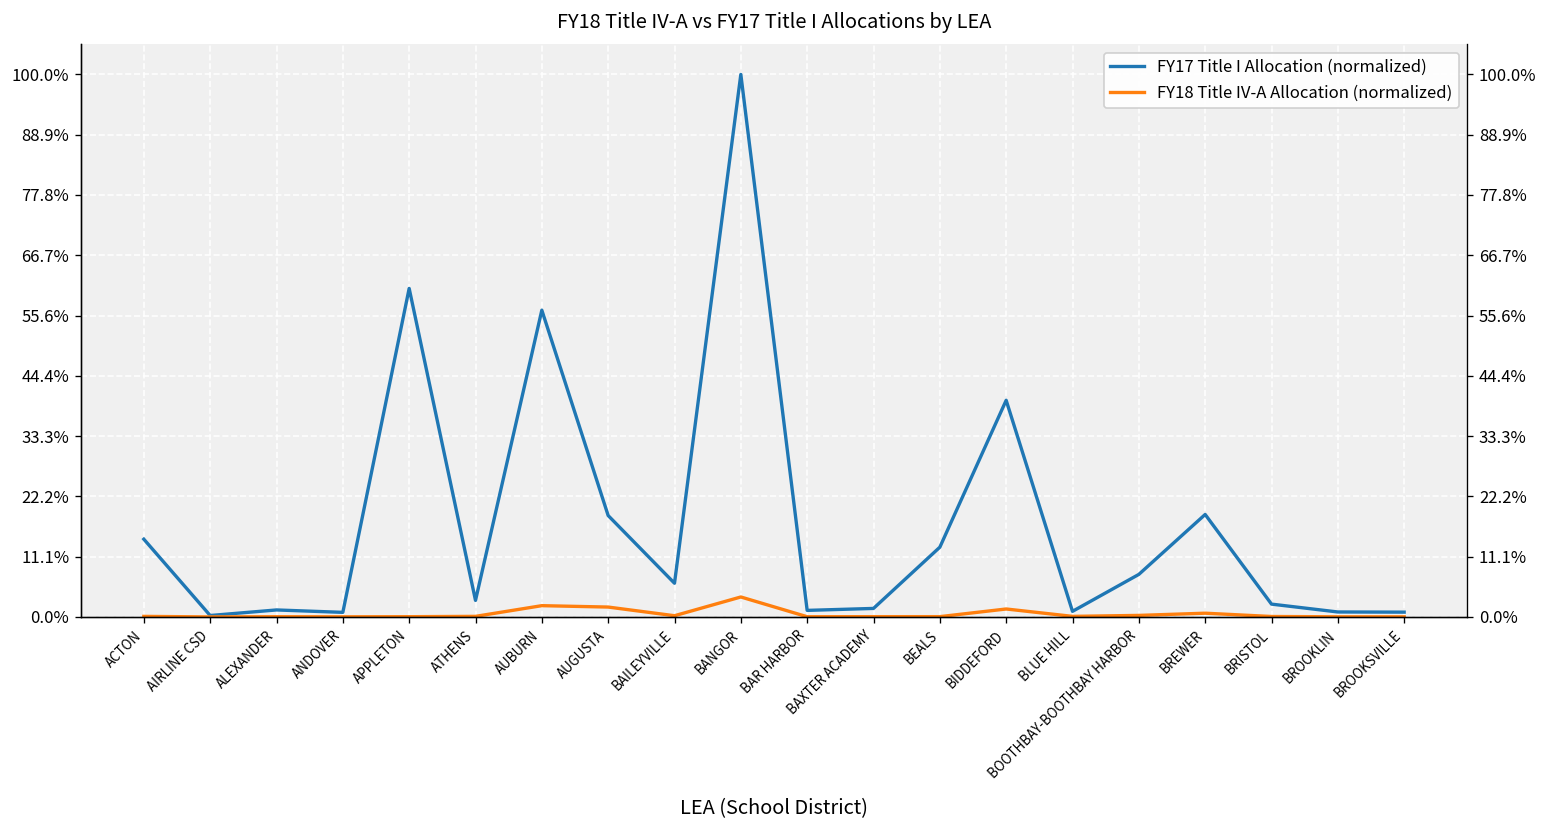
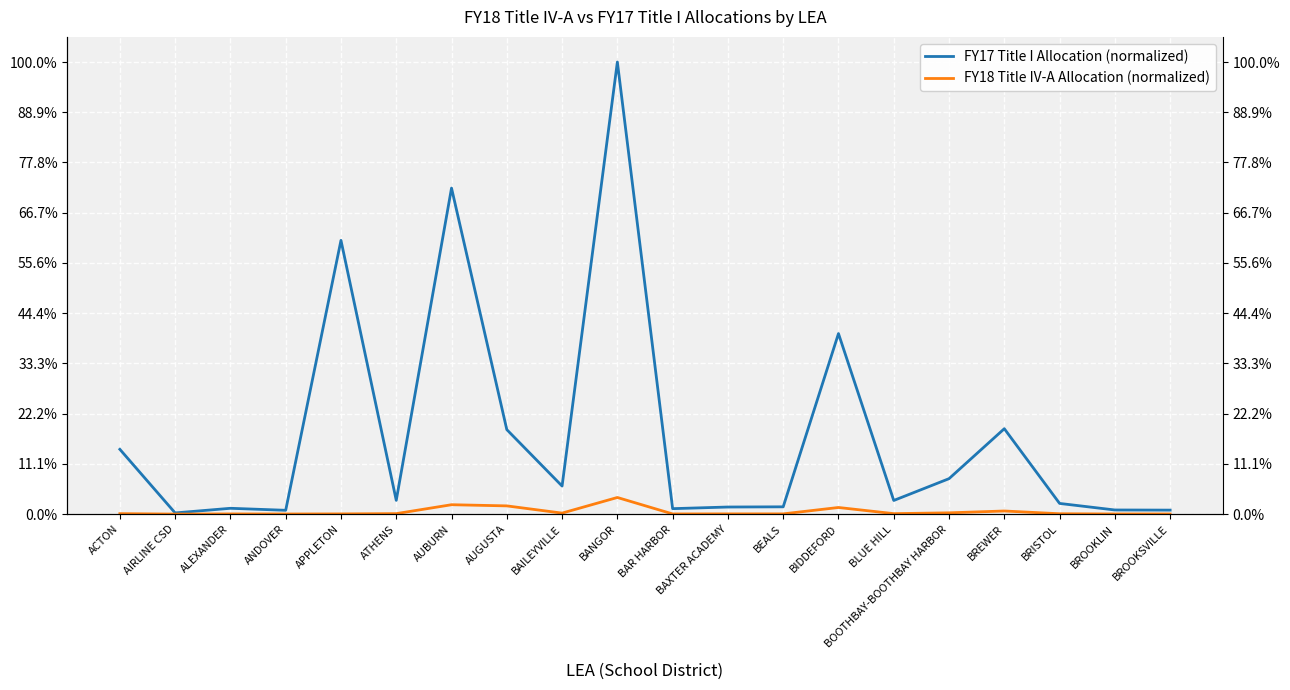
FY17 Title I Allocation (normalized), AUBURN: 57% -> 72%
FY17 Title I Allocation (normalized), BEALS: 13% -> 2%
FY17 Title I Allocation (normalized), BLUE HILL: 1% -> 3%
